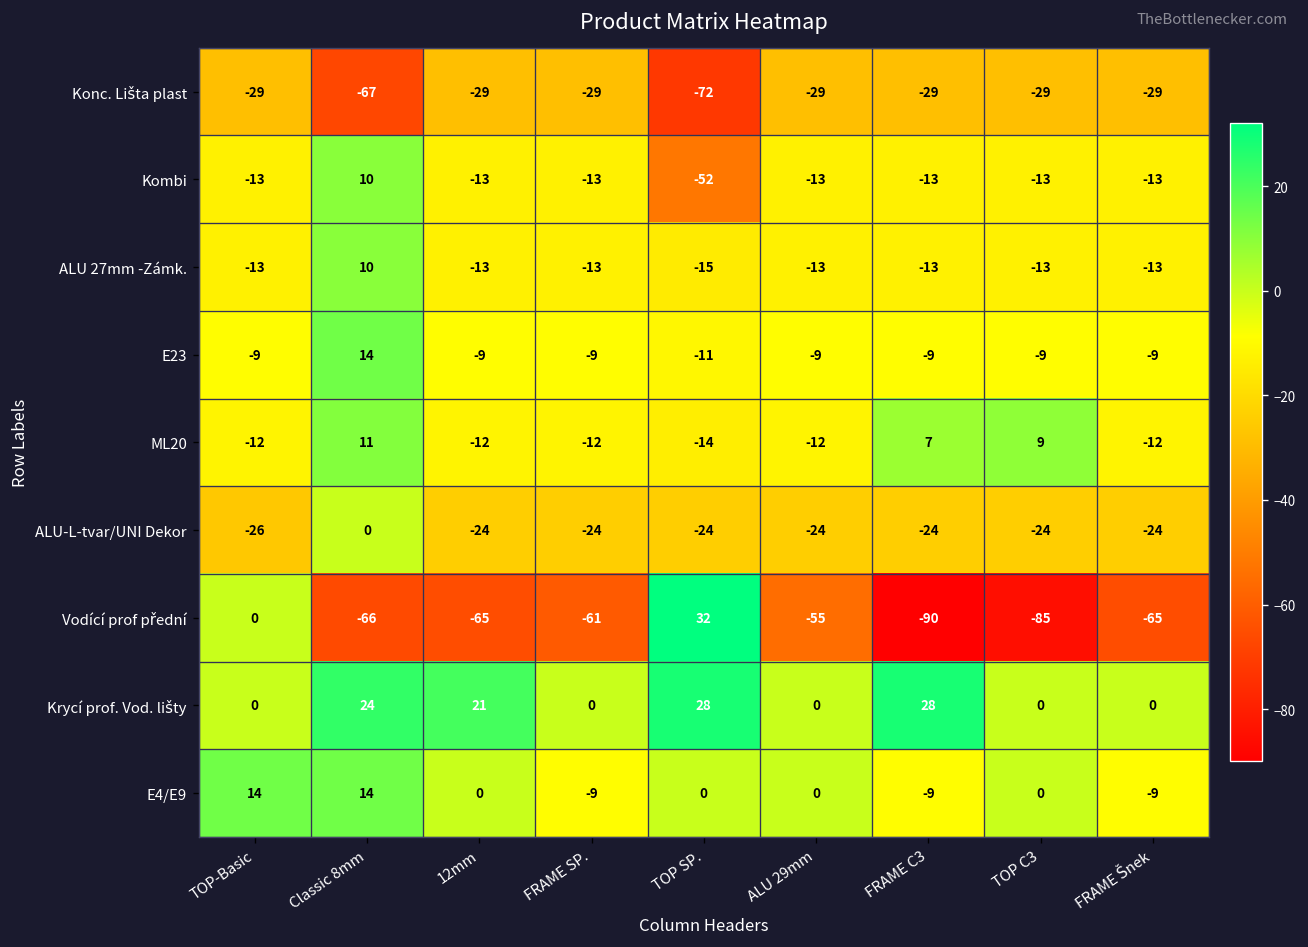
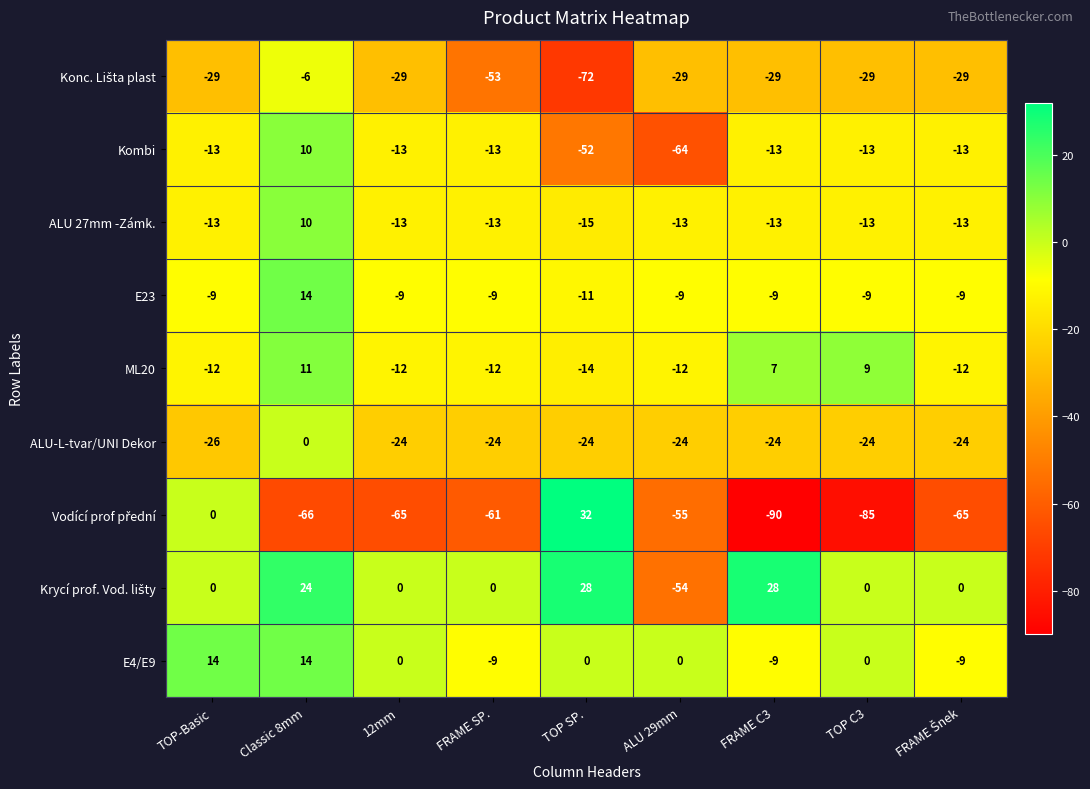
Konc. Lišta plast, Classic 8mm: -67 -> -6
Konc. Lišta plast, FRAME SP.: -29 -> -53
Kombi, ALU 29mm: -13 -> -64
Krycí prof. Vod. lišty, 12mm: 21 -> 0
Krycí prof. Vod. lišty, ALU 29mm: 0 -> -54
